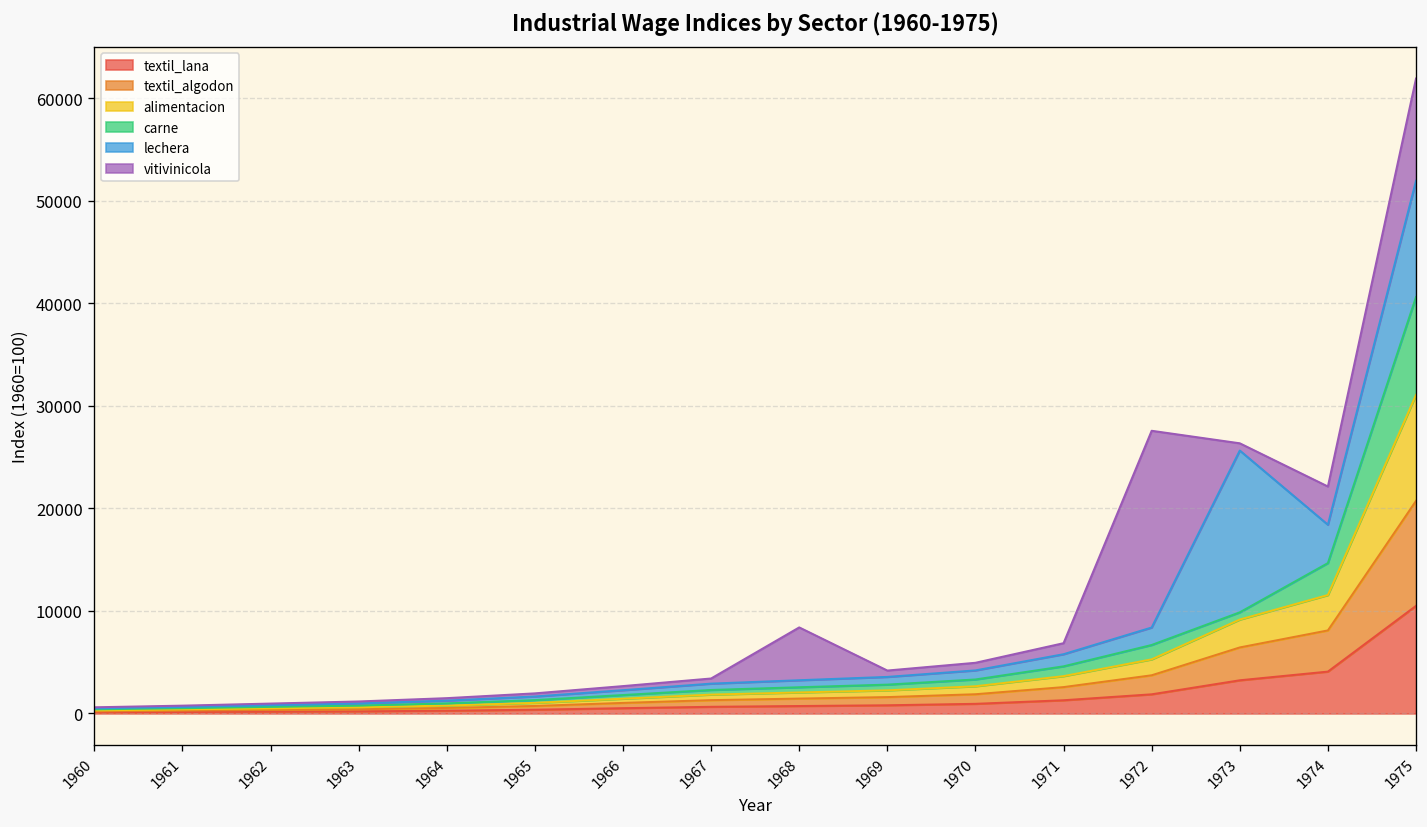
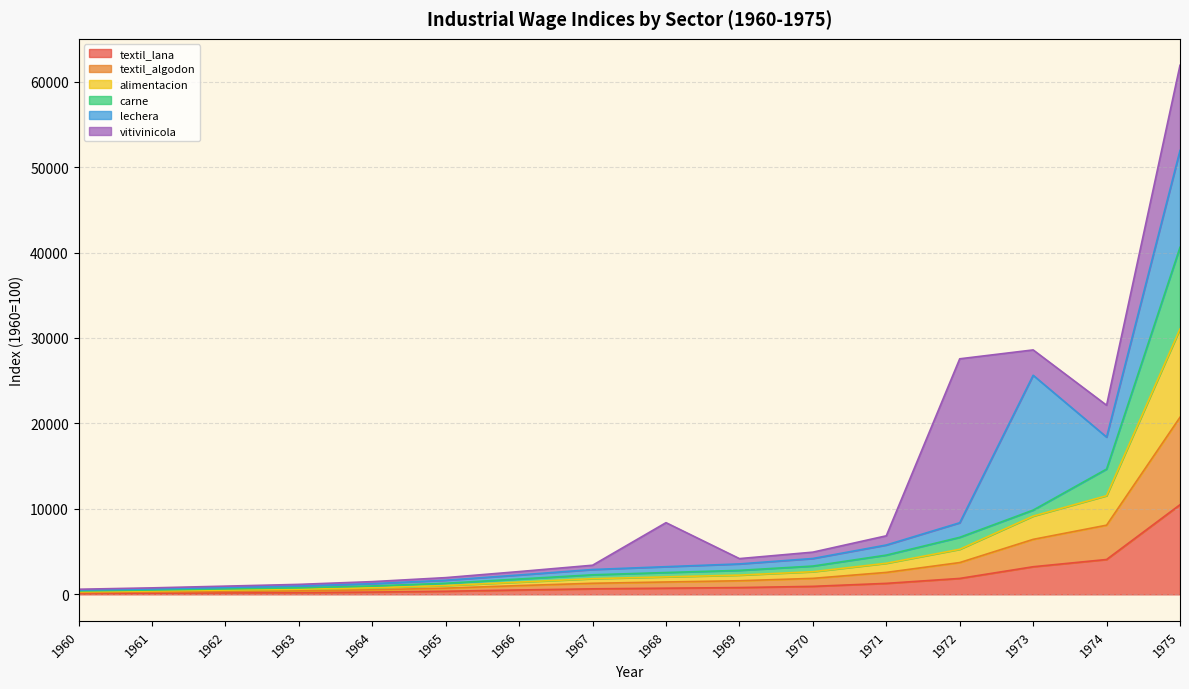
vitivinicola, 1973: 1000 -> 3000
